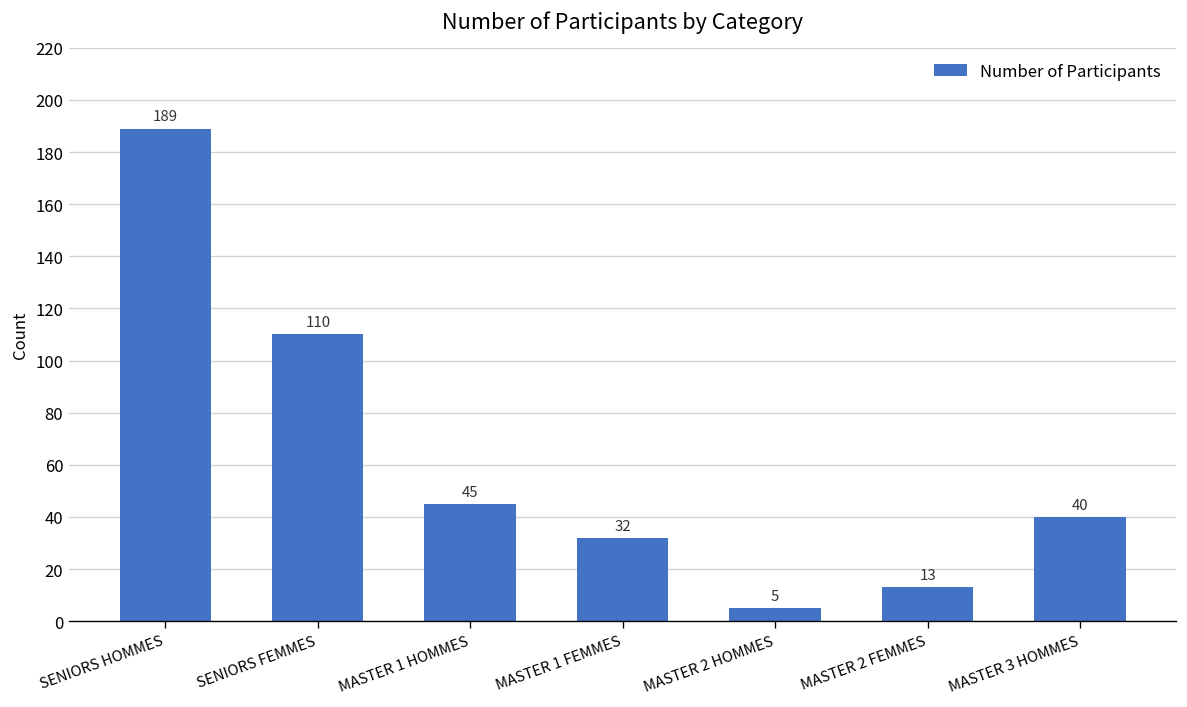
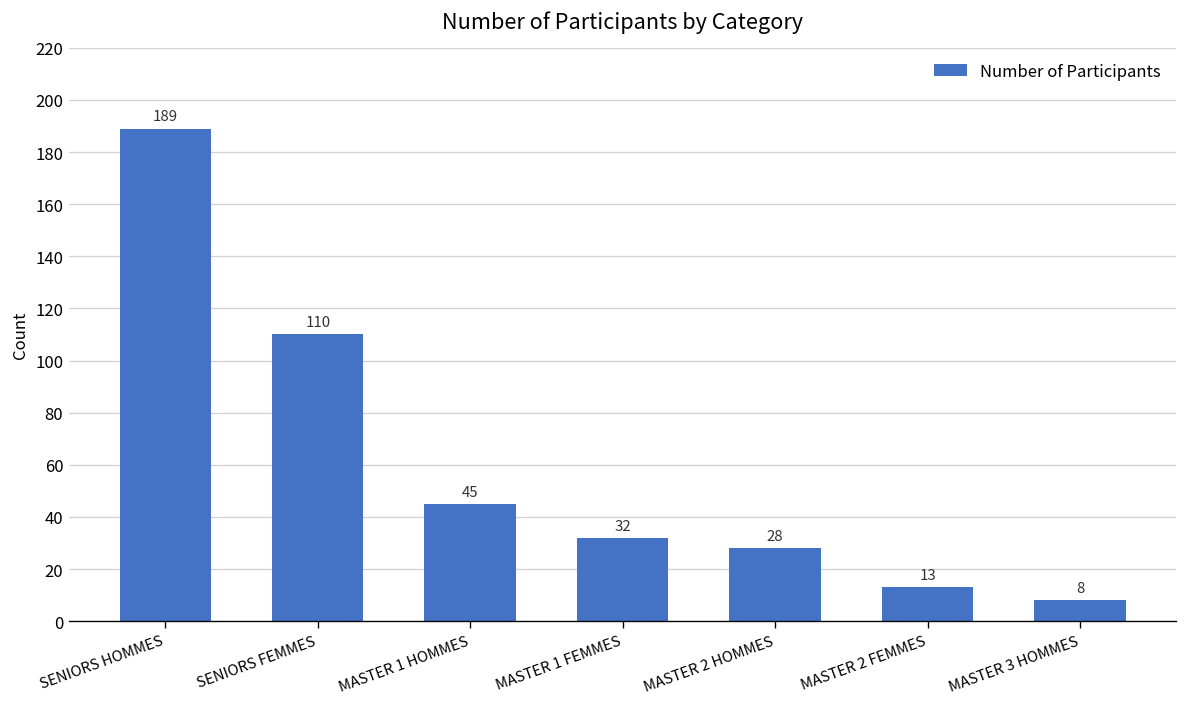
MASTER 2 HOMMES: 5 -> 28
MASTER 3 HOMMES: 40 -> 8
